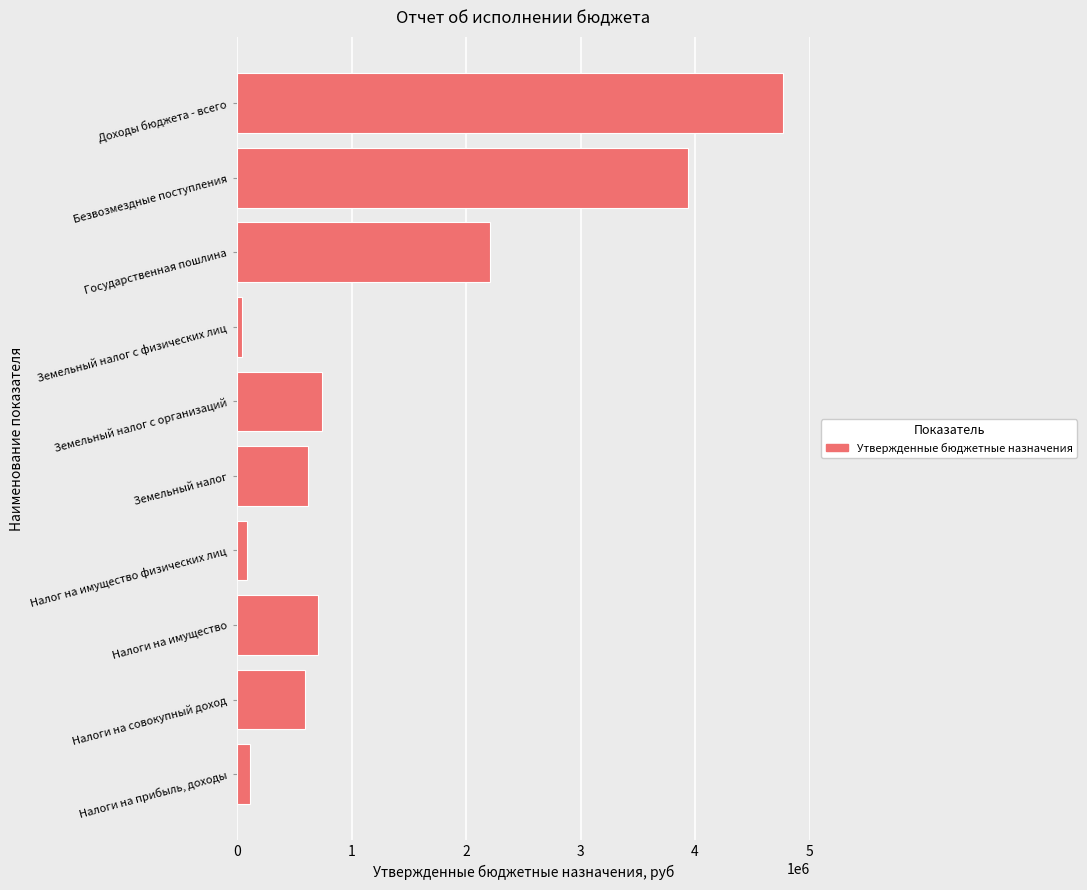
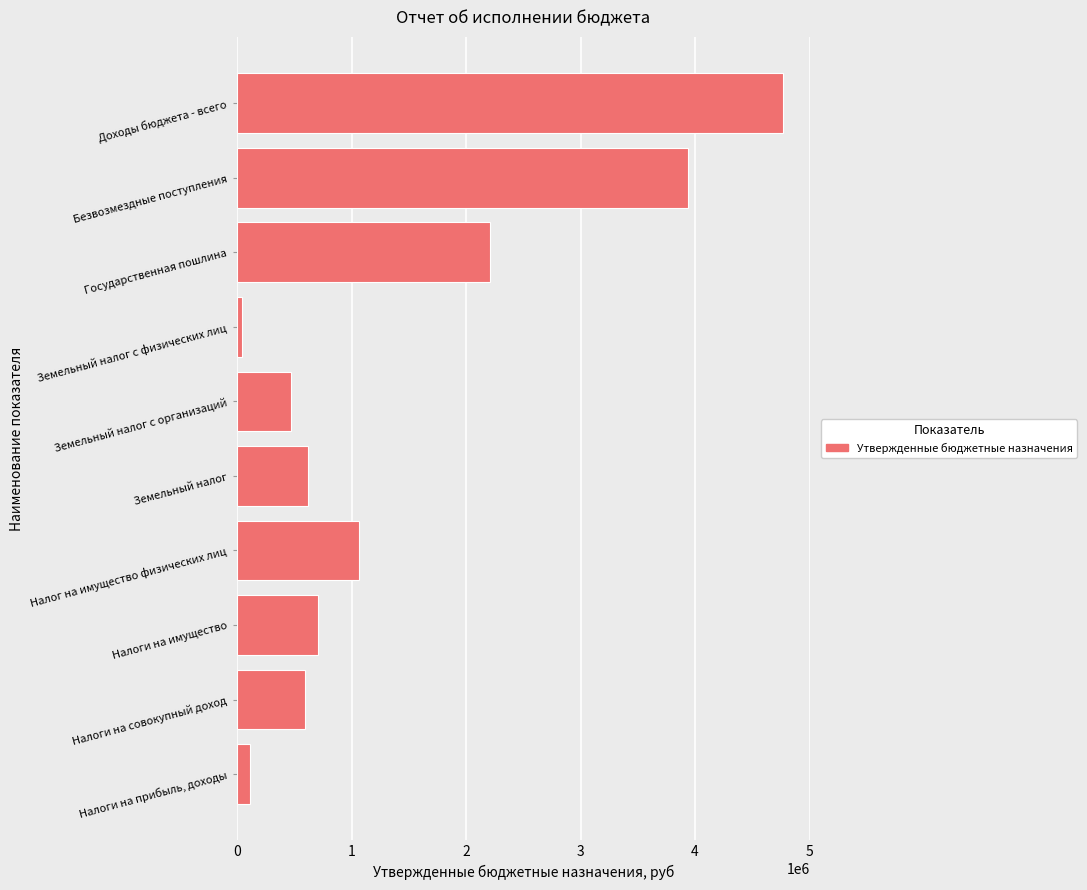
Земельный налог с организаций: 750000 -> 470000
Налог на имущество физических лиц: 90000 -> 1070000
